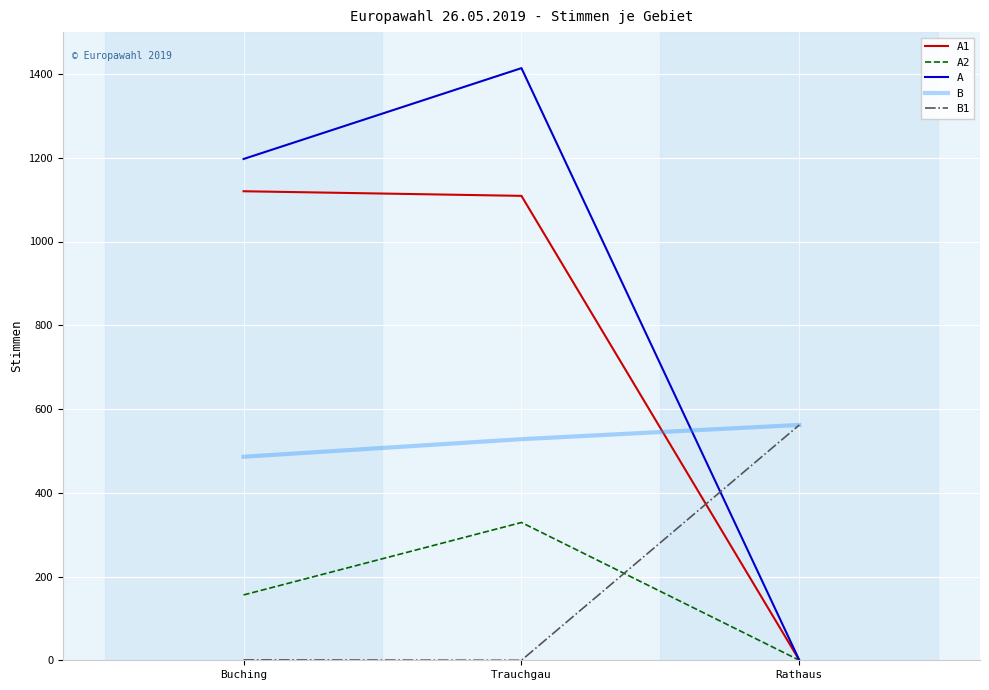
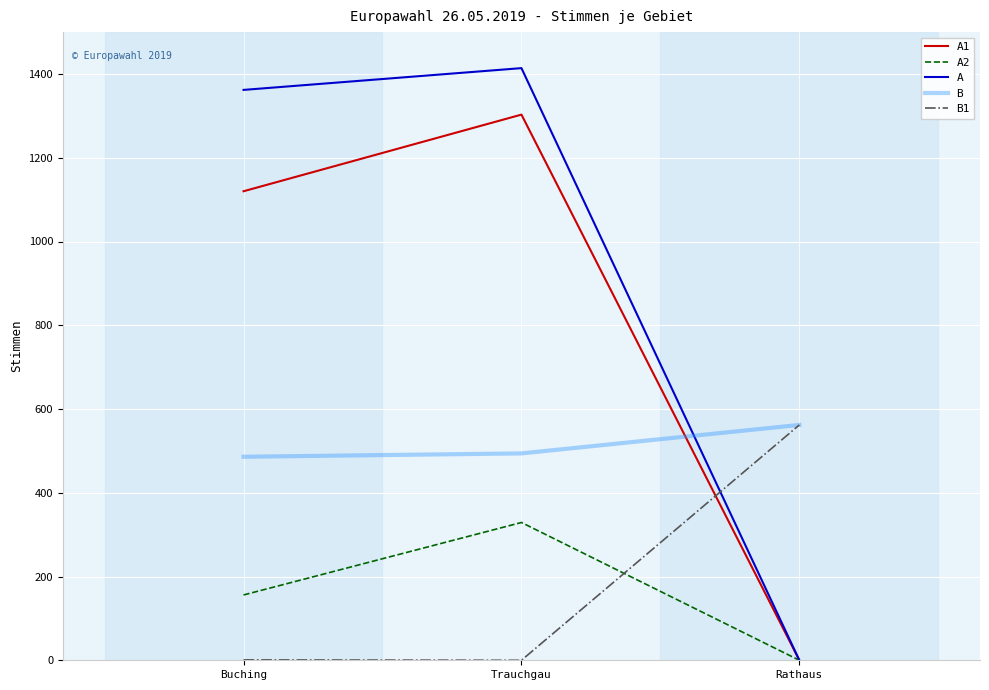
A, Buching: 1200 -> 1360
A1, Trauchgau: 1110 -> 1300
B, Trauchgau: 530 -> 490
